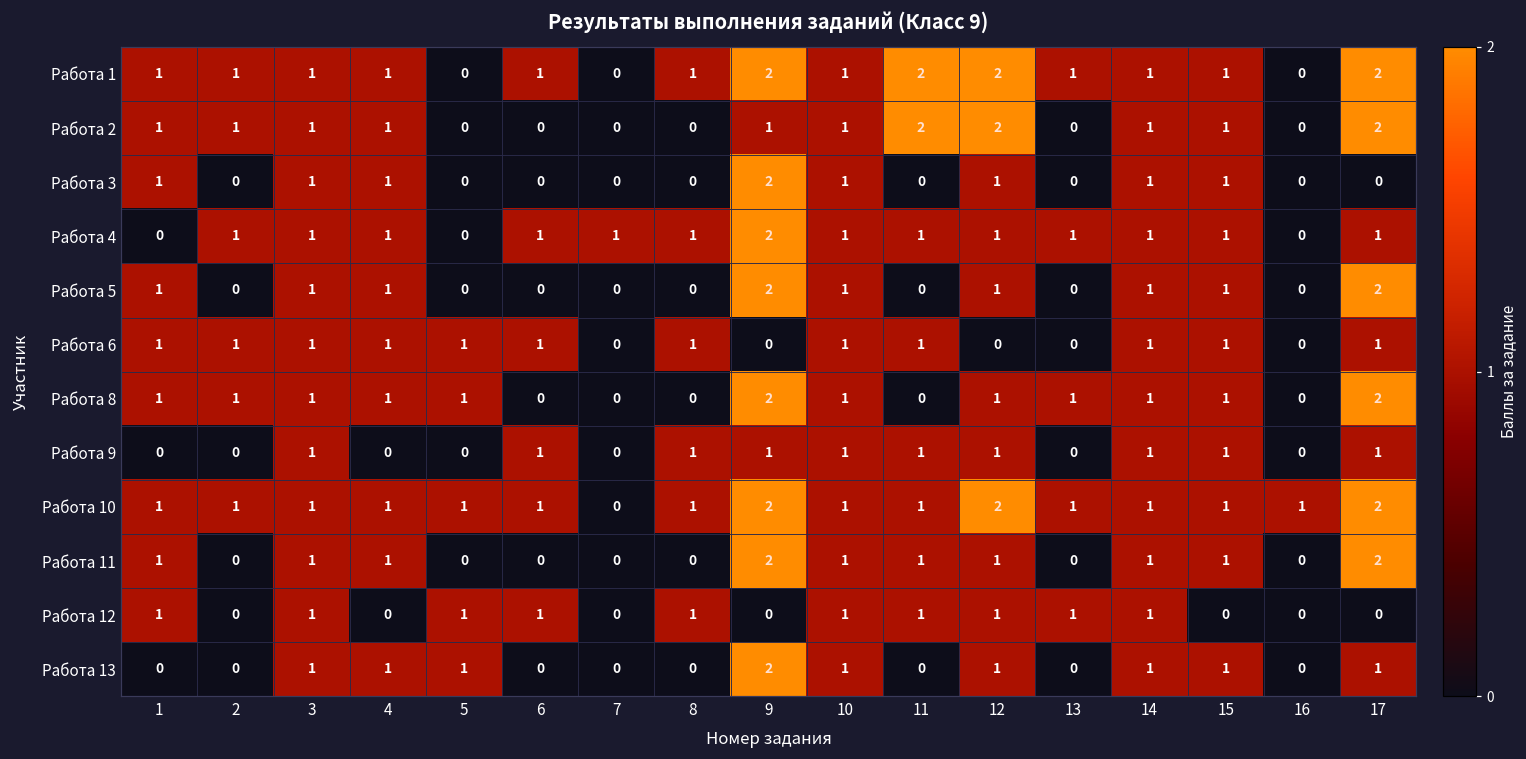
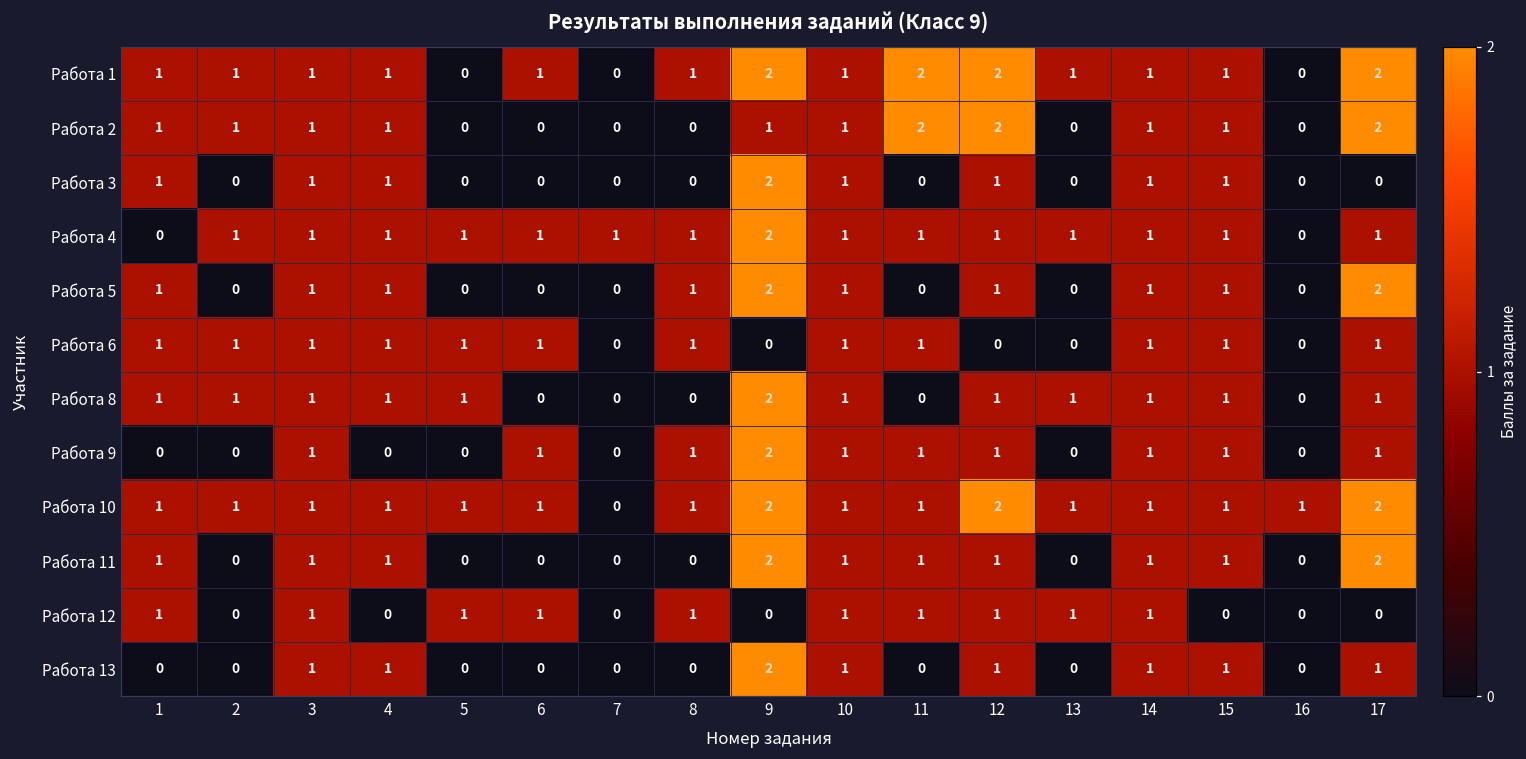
Работа 4, 5: 0 -> 1
Работа 5, 8: 0 -> 1
Работа 8, 17: 2 -> 1
Работа 9, 9: 1 -> 2
Работа 13, 5: 1 -> 0
